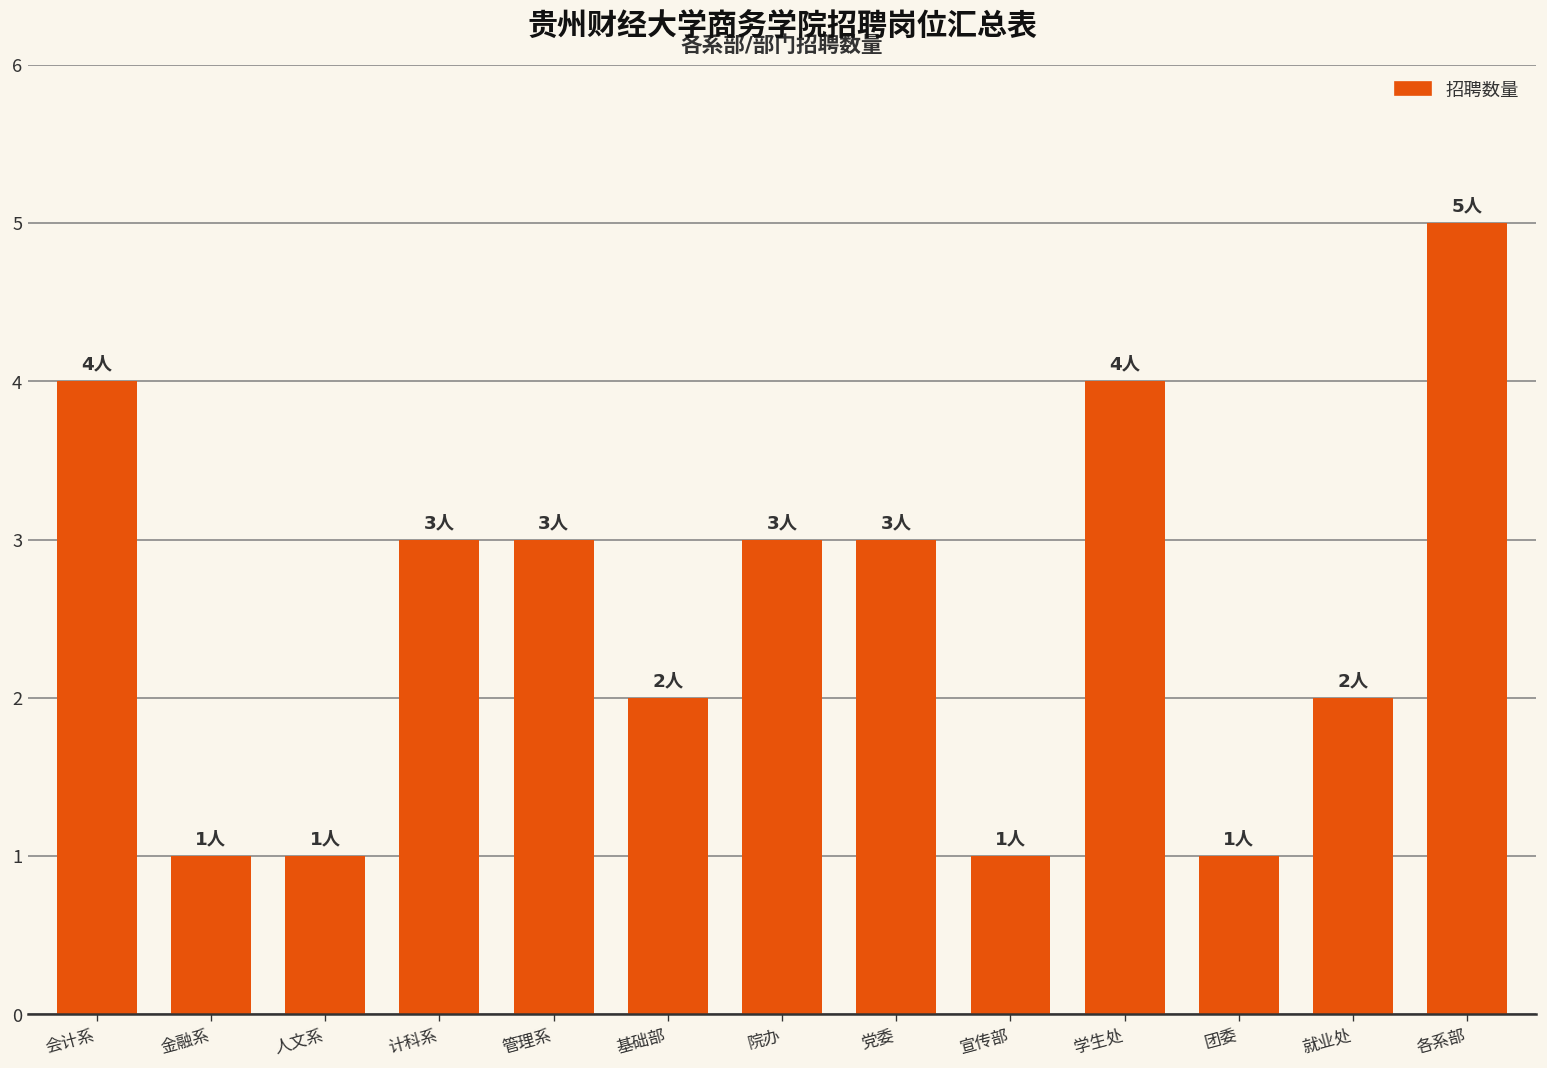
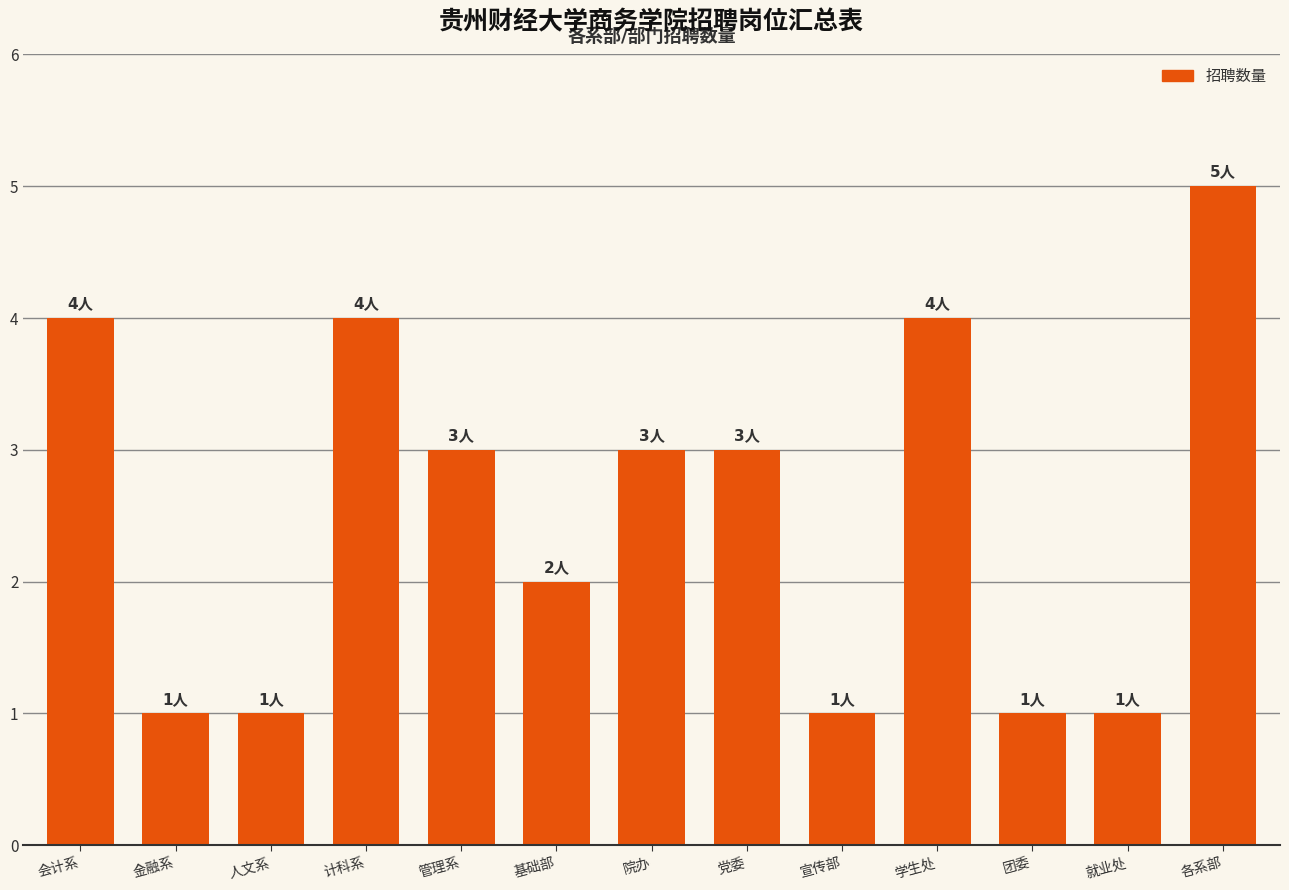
计科系: 3人 -> 4人
就业处: 2人 -> 1人
